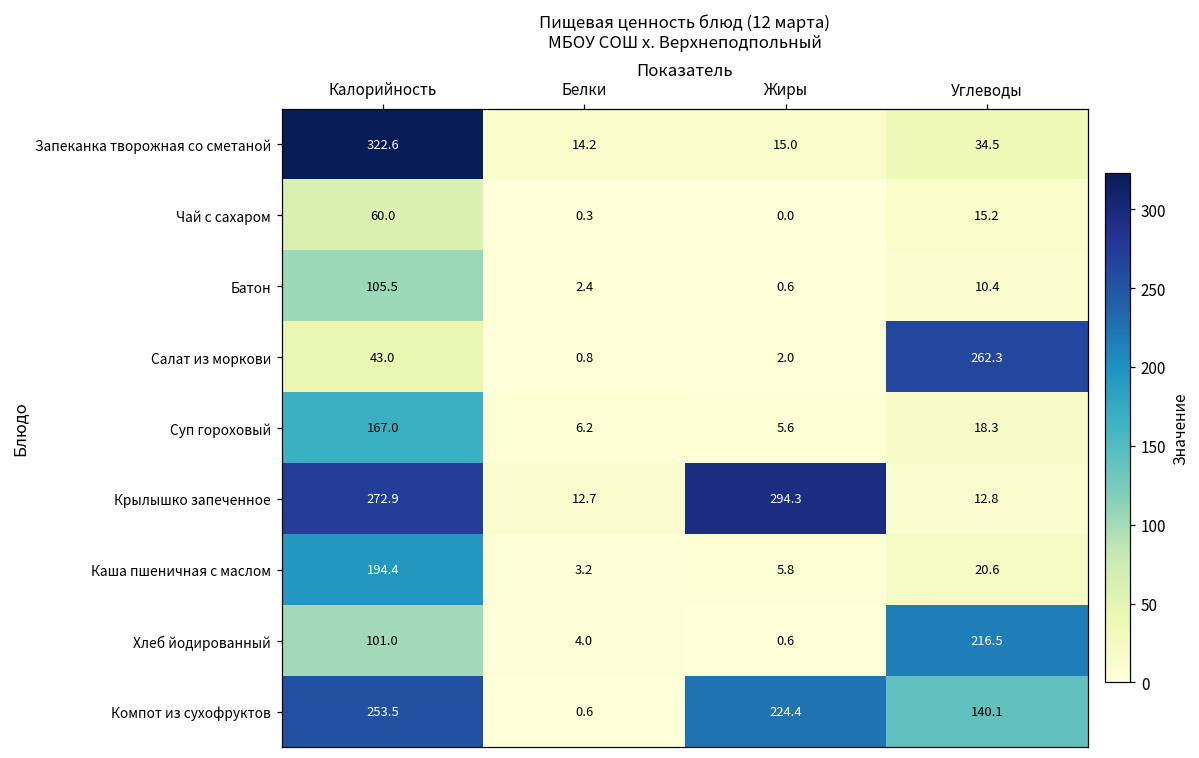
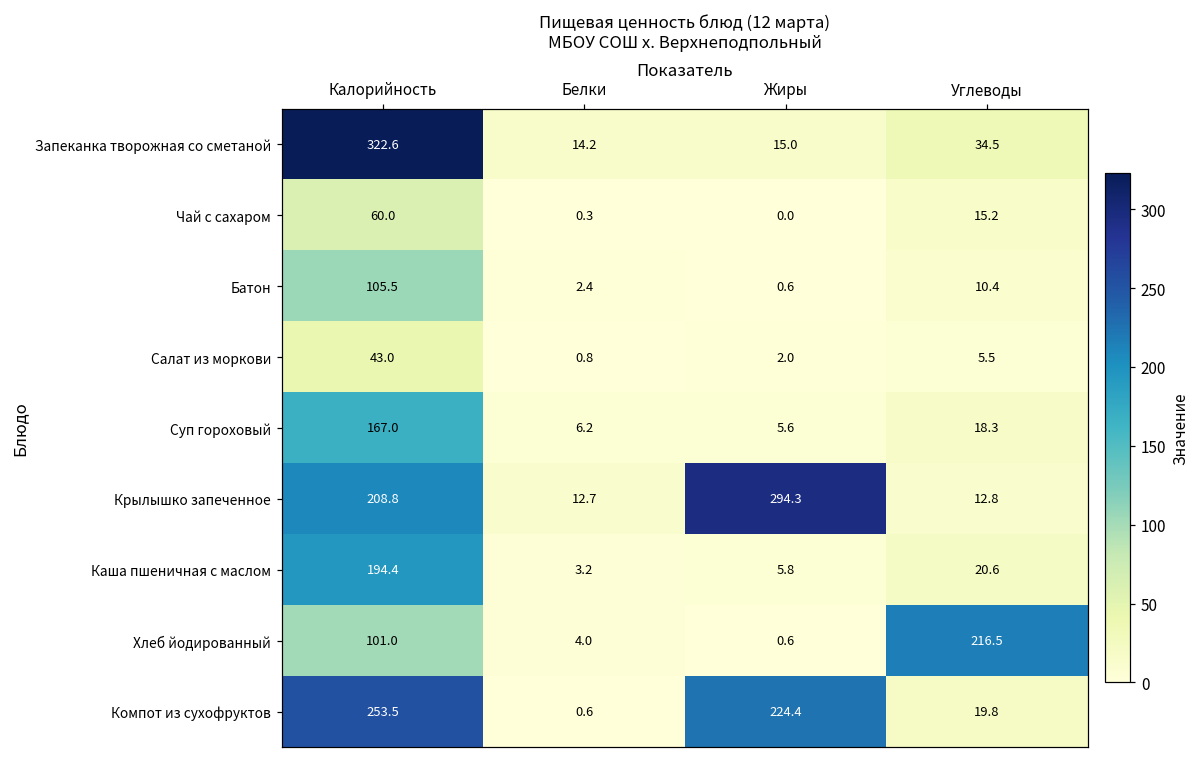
Салат из моркови, Углеводы: 262.3 -> 5.5
Крылышко запеченное, Калорийность: 272.9 -> 208.8
Компот из сухофруктов, Углеводы: 140.1 -> 19.8
